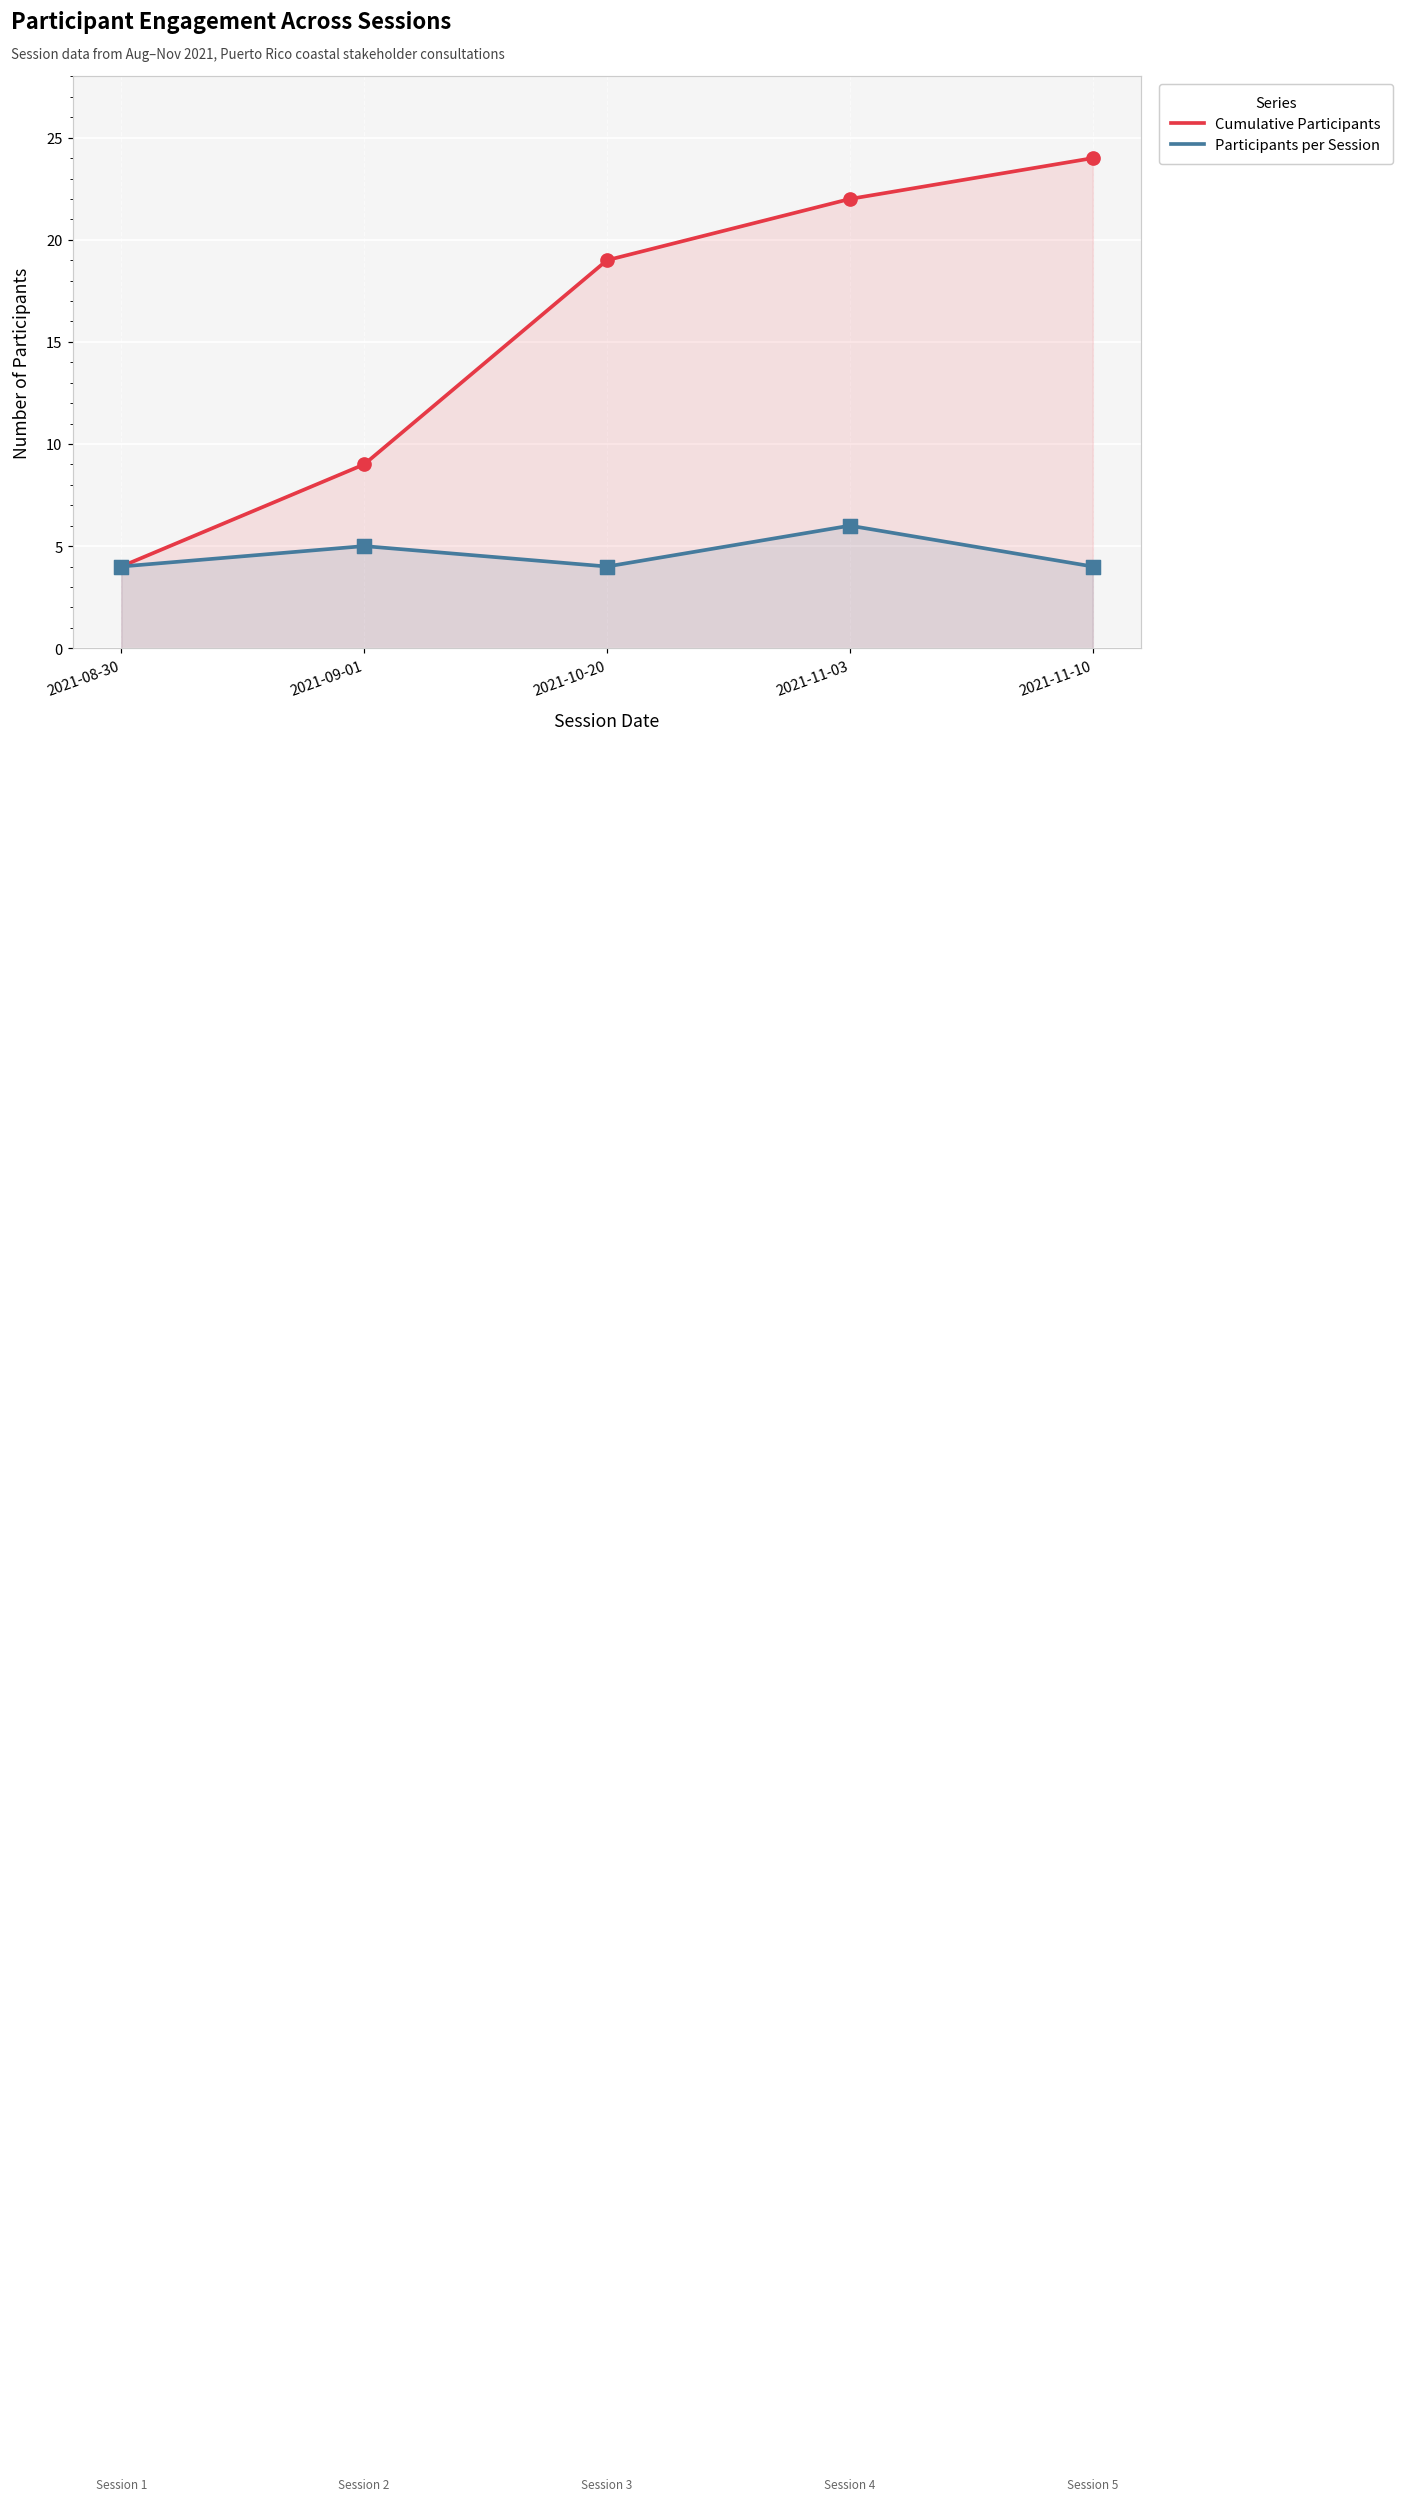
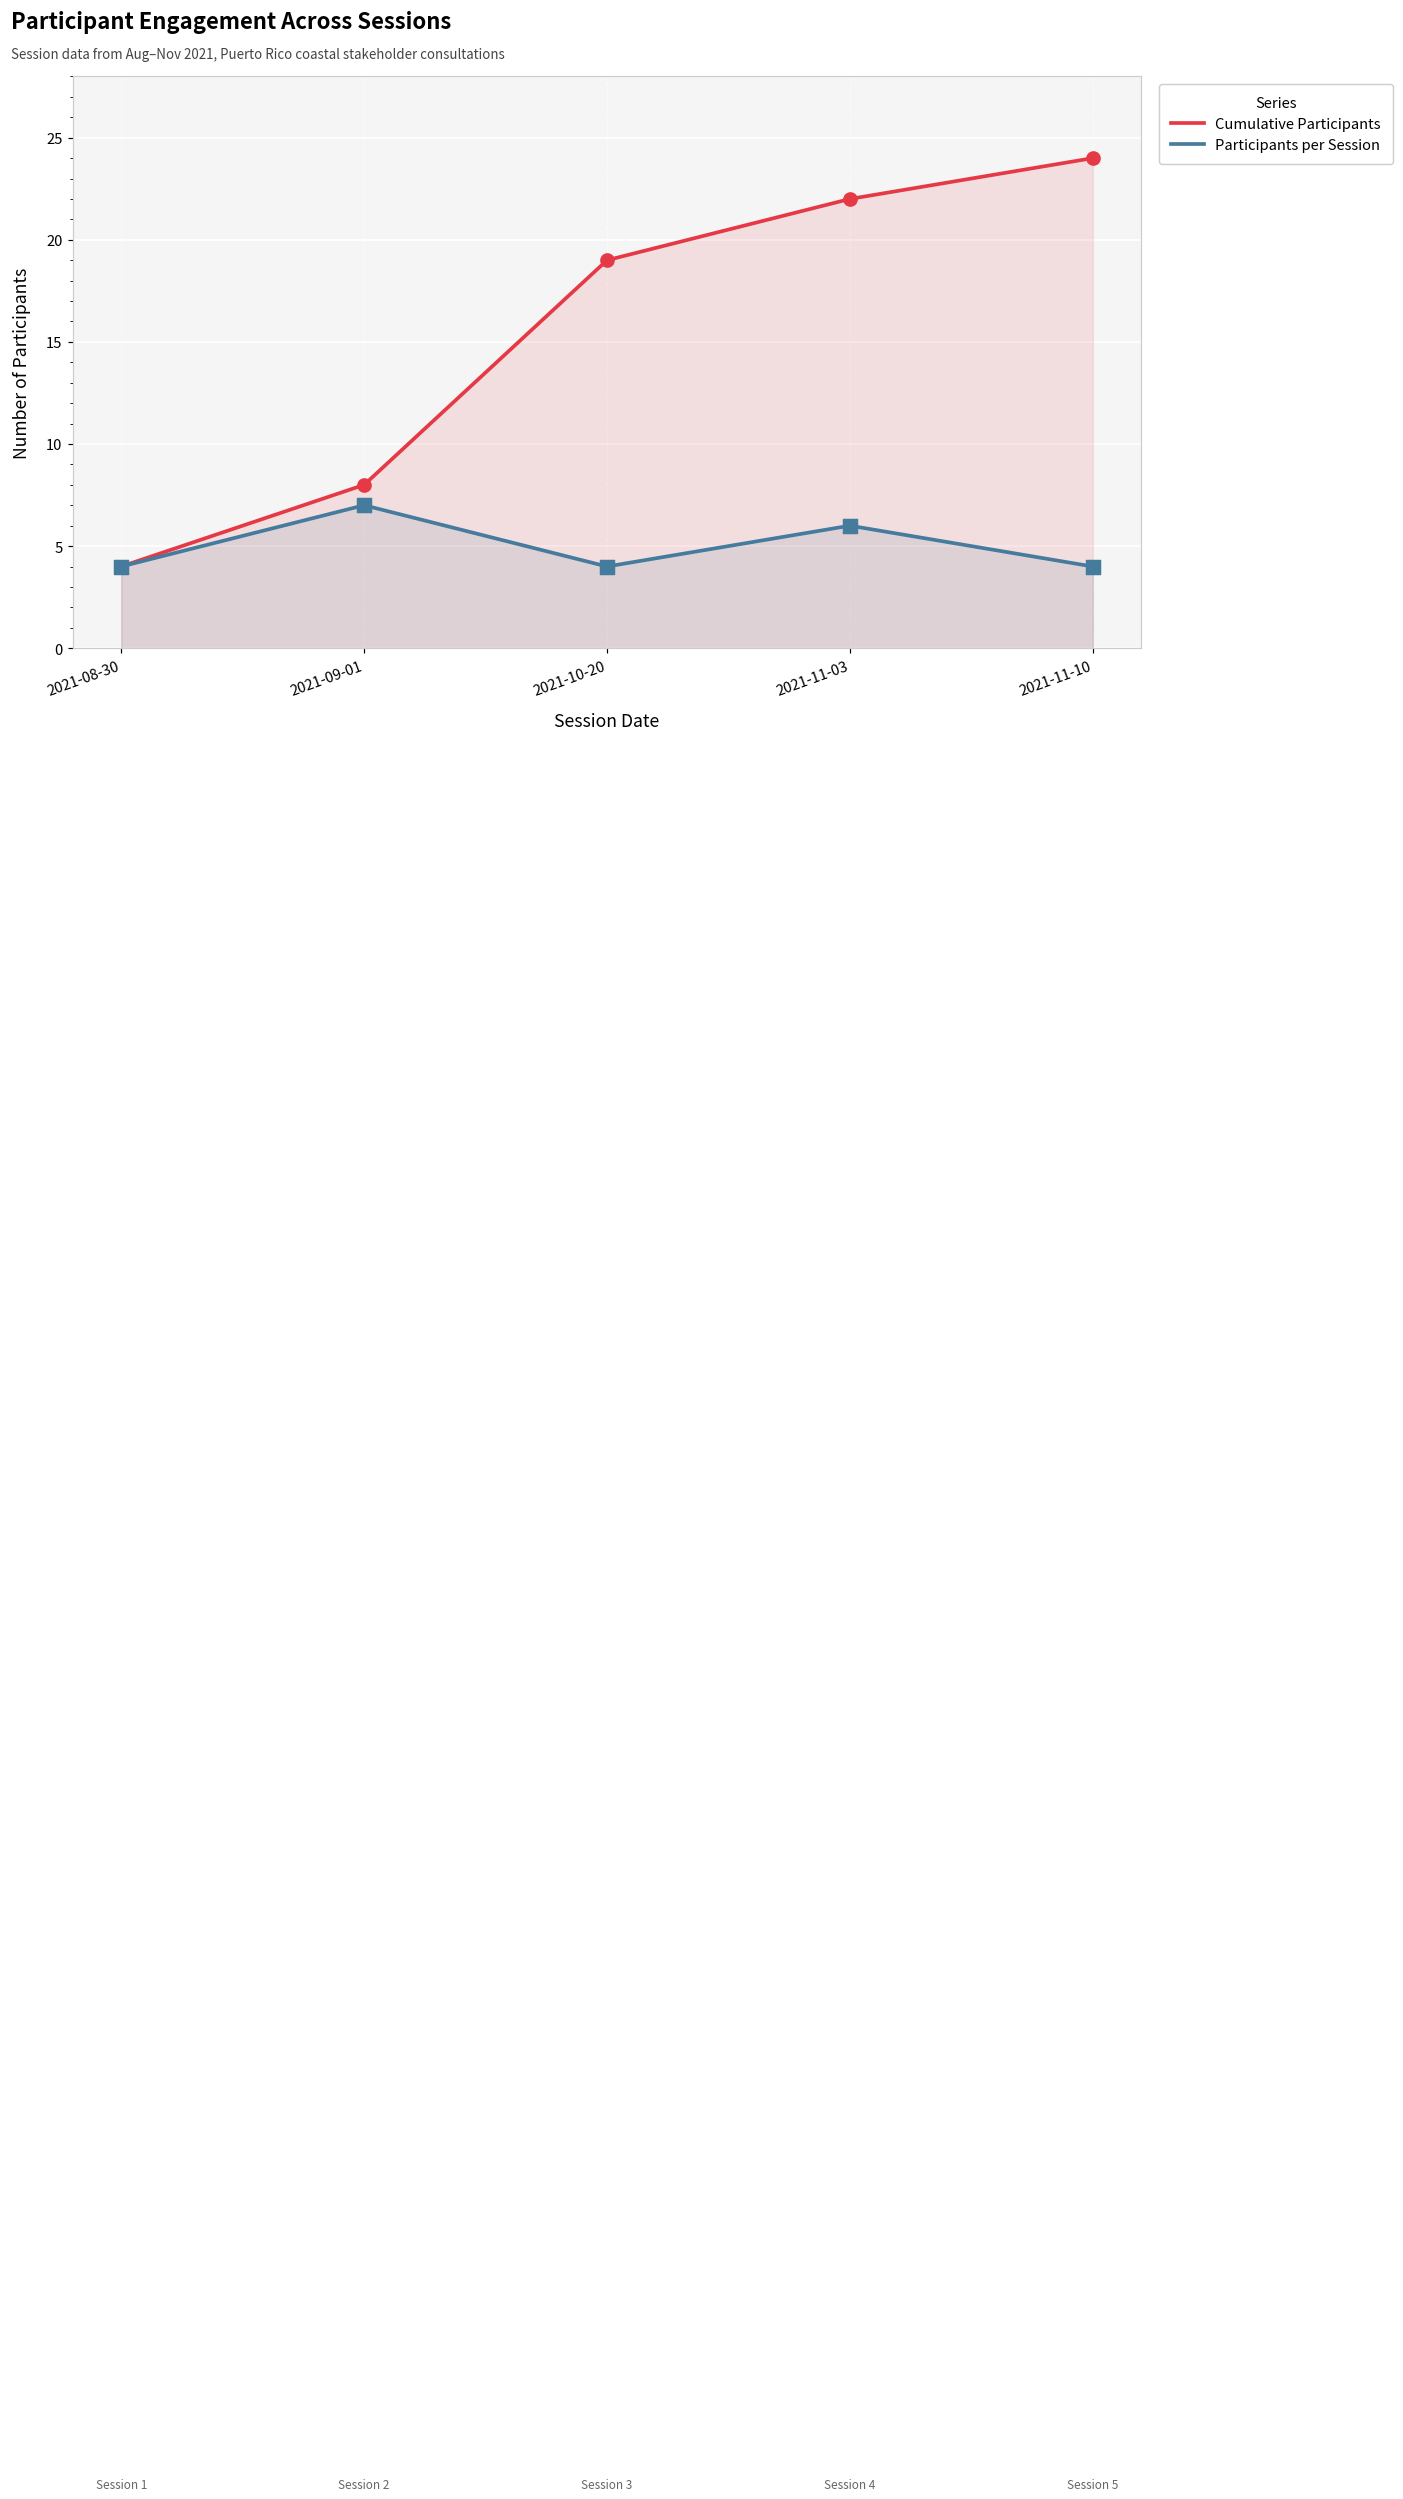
Cumulative Participants, 2021-09-01: 9 -> 8
Participants per Session, 2021-09-01: 5 -> 7
